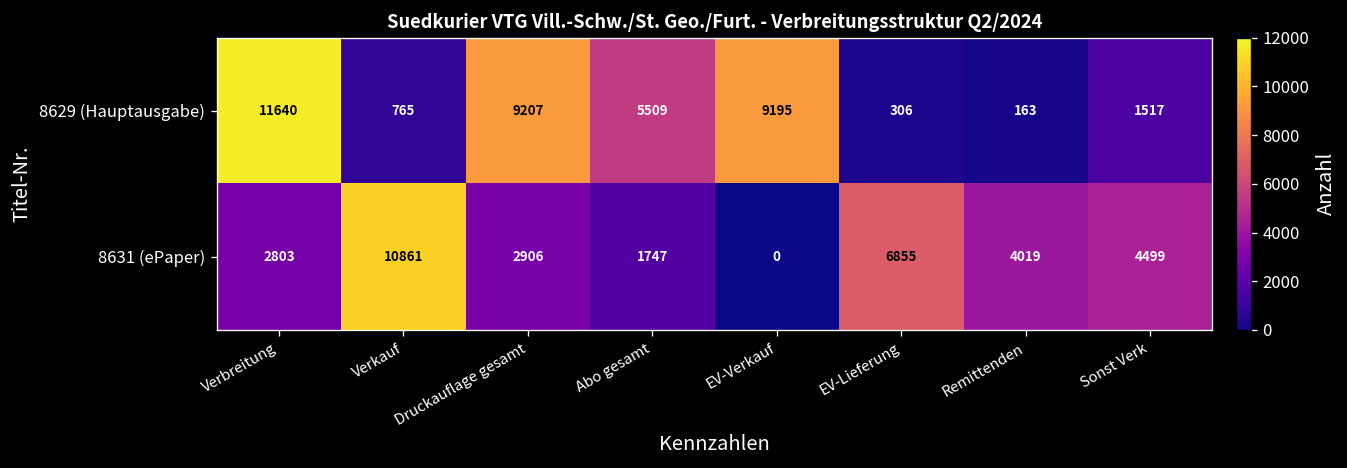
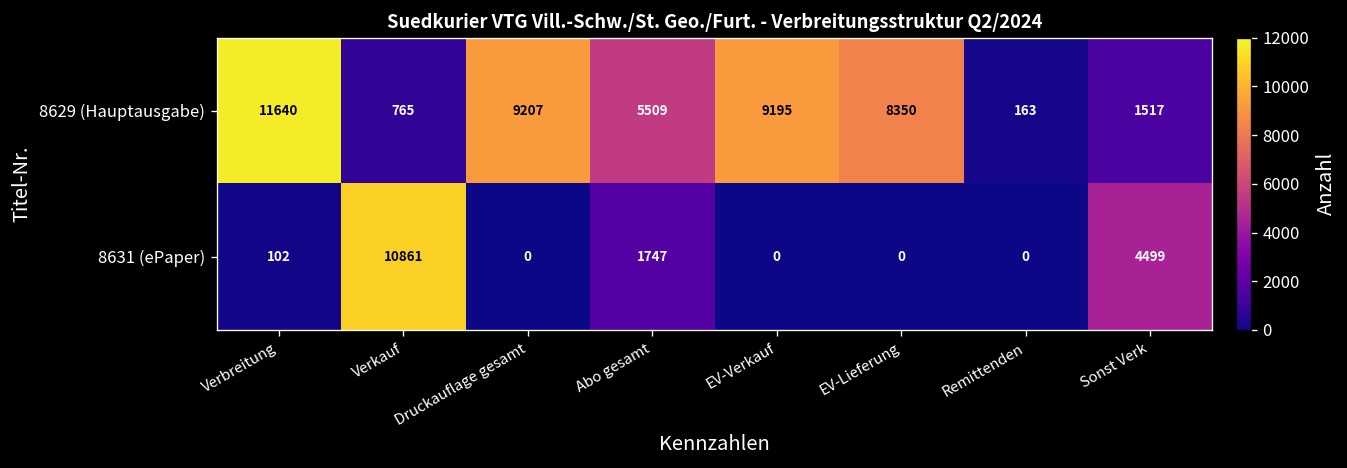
8629 (Hauptausgabe), EV-Lieferung: 306 -> 8350
8631 (ePaper), Verbreitung: 2803 -> 102
8631 (ePaper), Druckauflage gesamt: 2906 -> 0
8631 (ePaper), EV-Lieferung: 6855 -> 0
8631 (ePaper), Remittenden: 4019 -> 0
